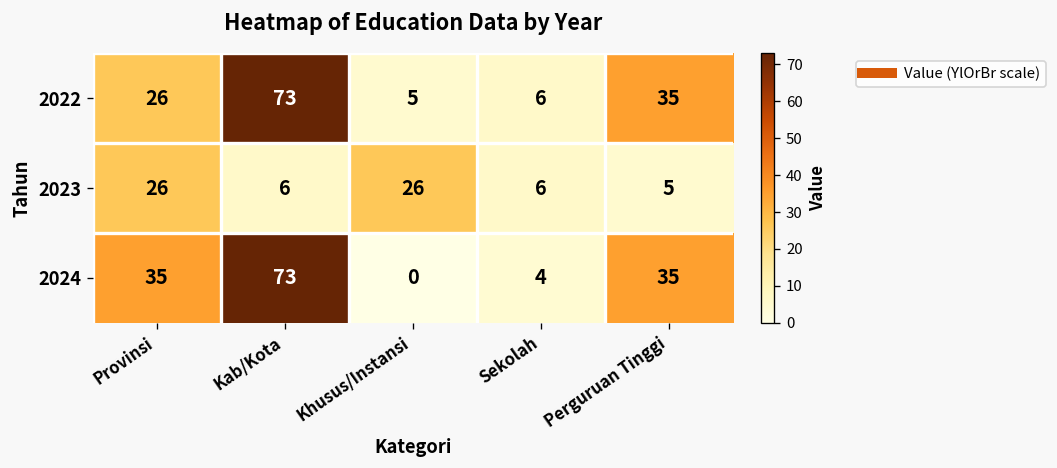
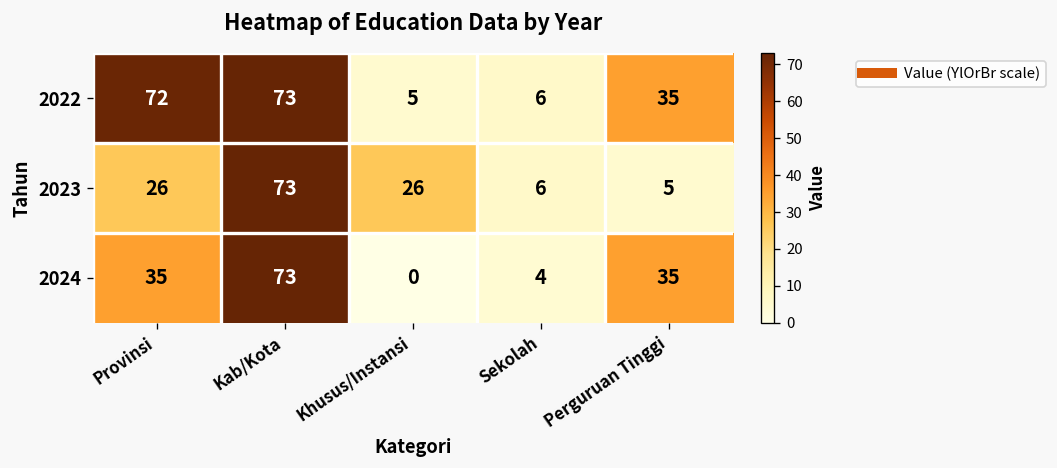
2022, Provinsi: 26 -> 72
2023, Kab/Kota: 6 -> 73
